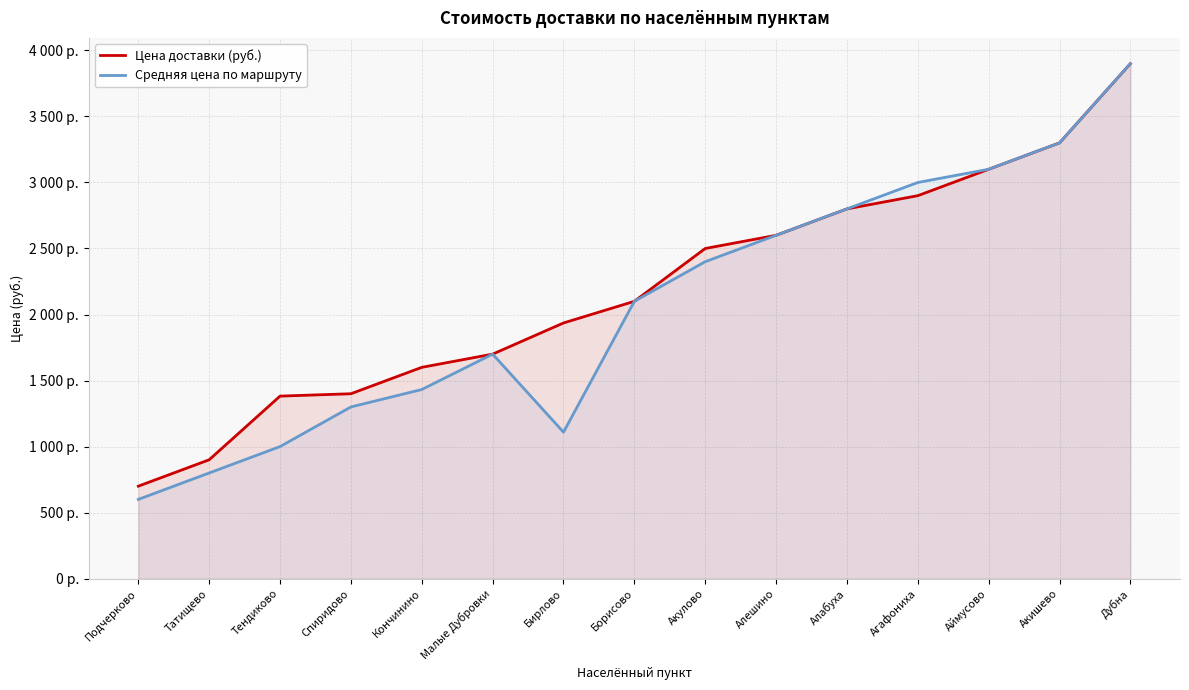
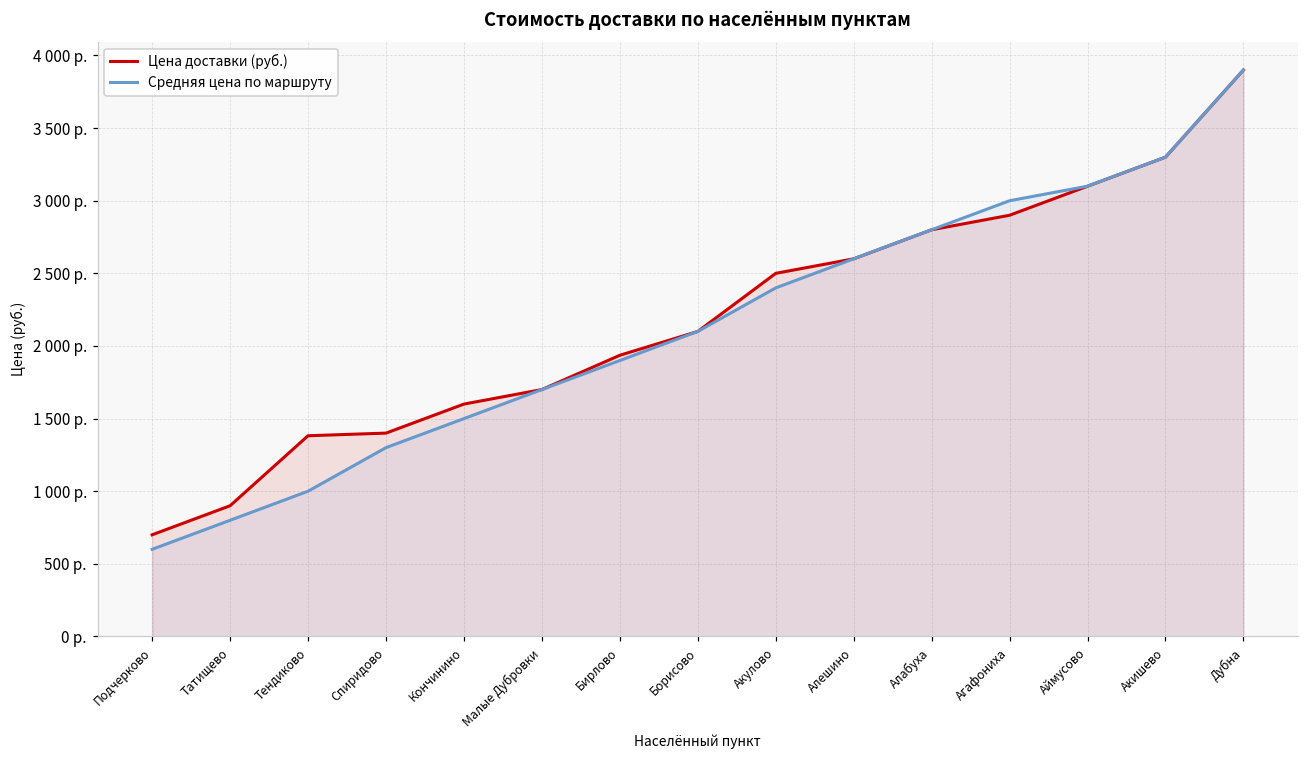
Средняя цена по маршруту, Кончинино: 1430 р. -> 1500 р.
Средняя цена по маршруту, Бирлово: 1110 р. -> 1900 р.
